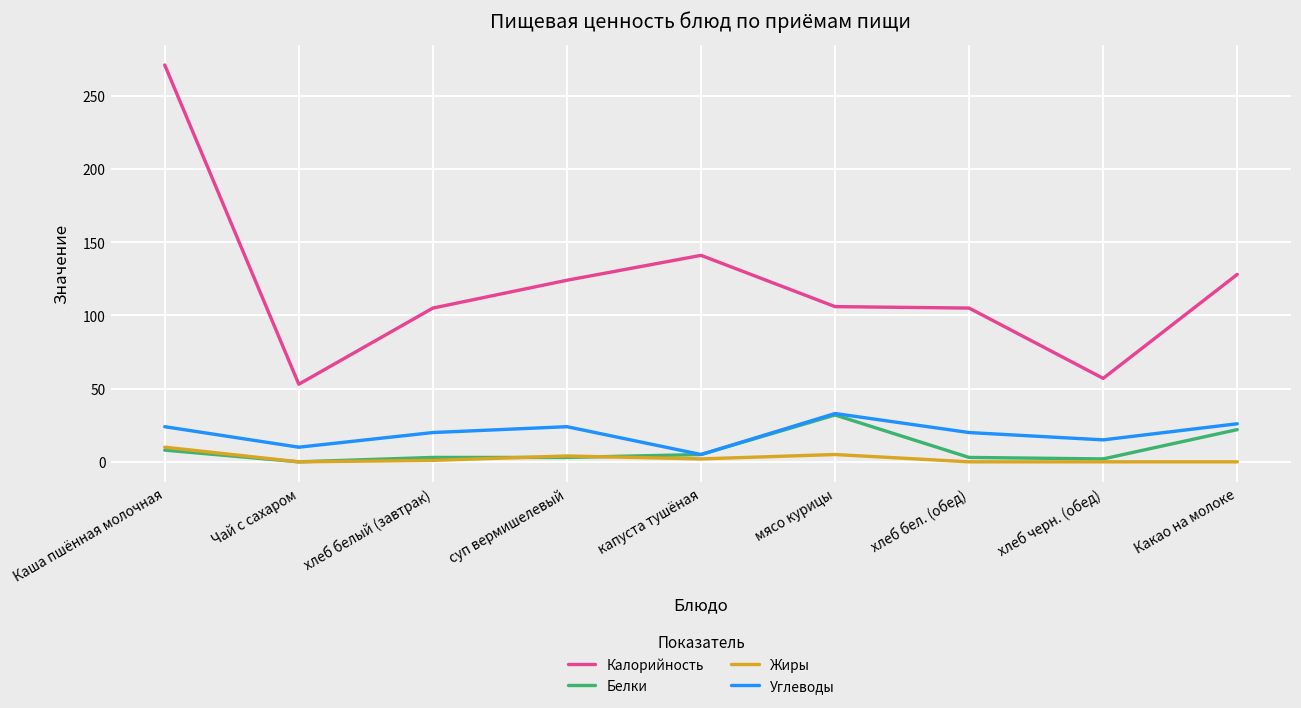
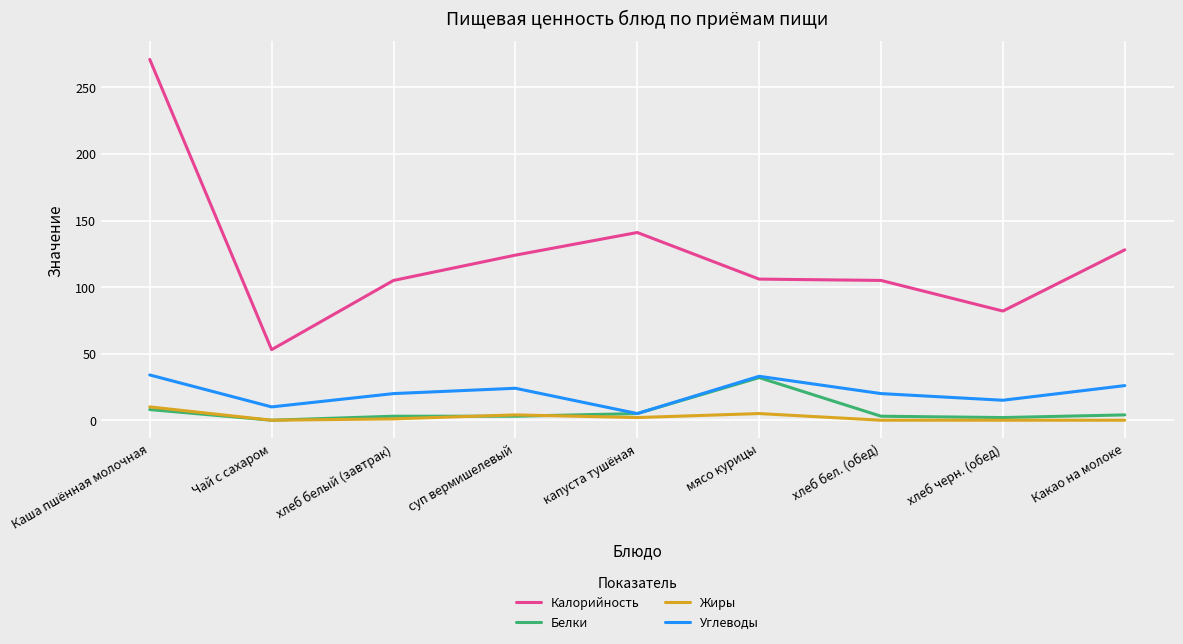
Углеводы, Каша пшённая молочная: 24 -> 34
Калорийность, хлеб черн. (обед): 57 -> 82
Белки, Какао на молоке: 22 -> 4
